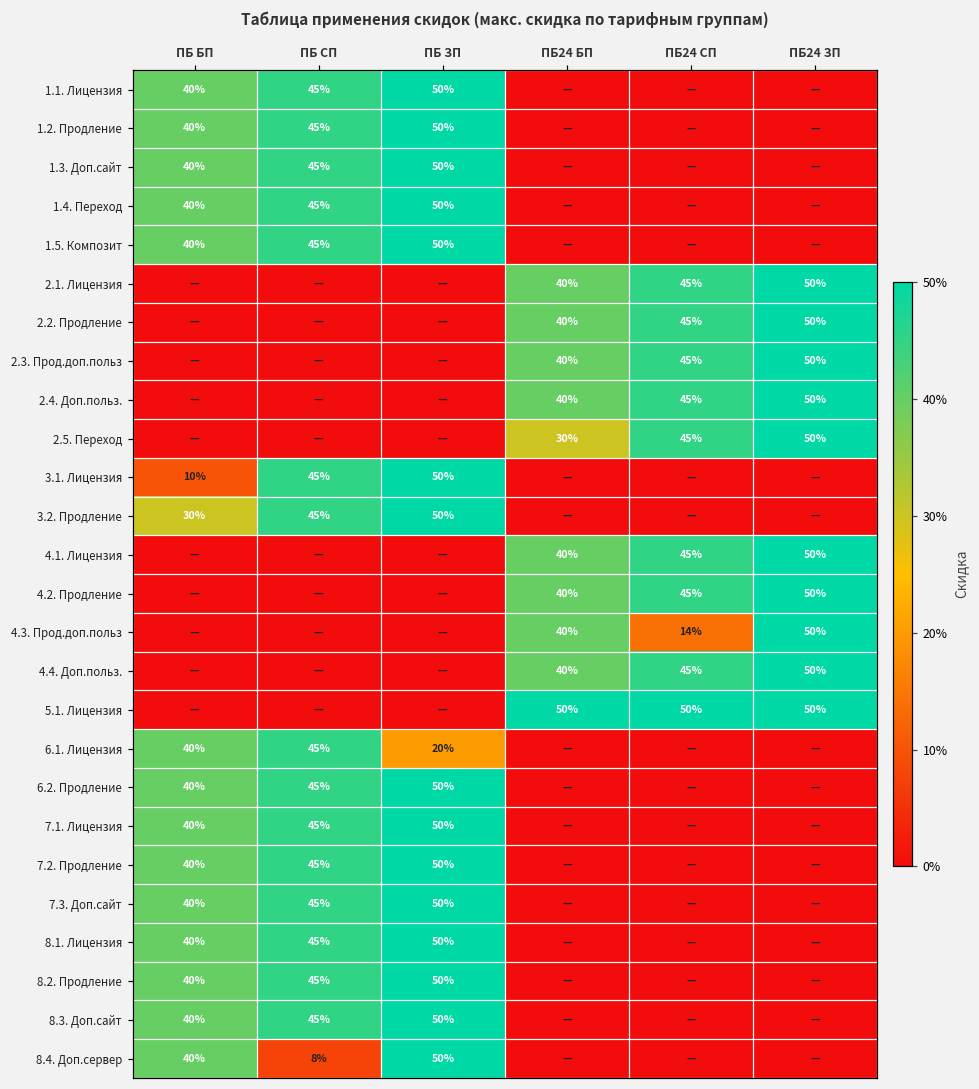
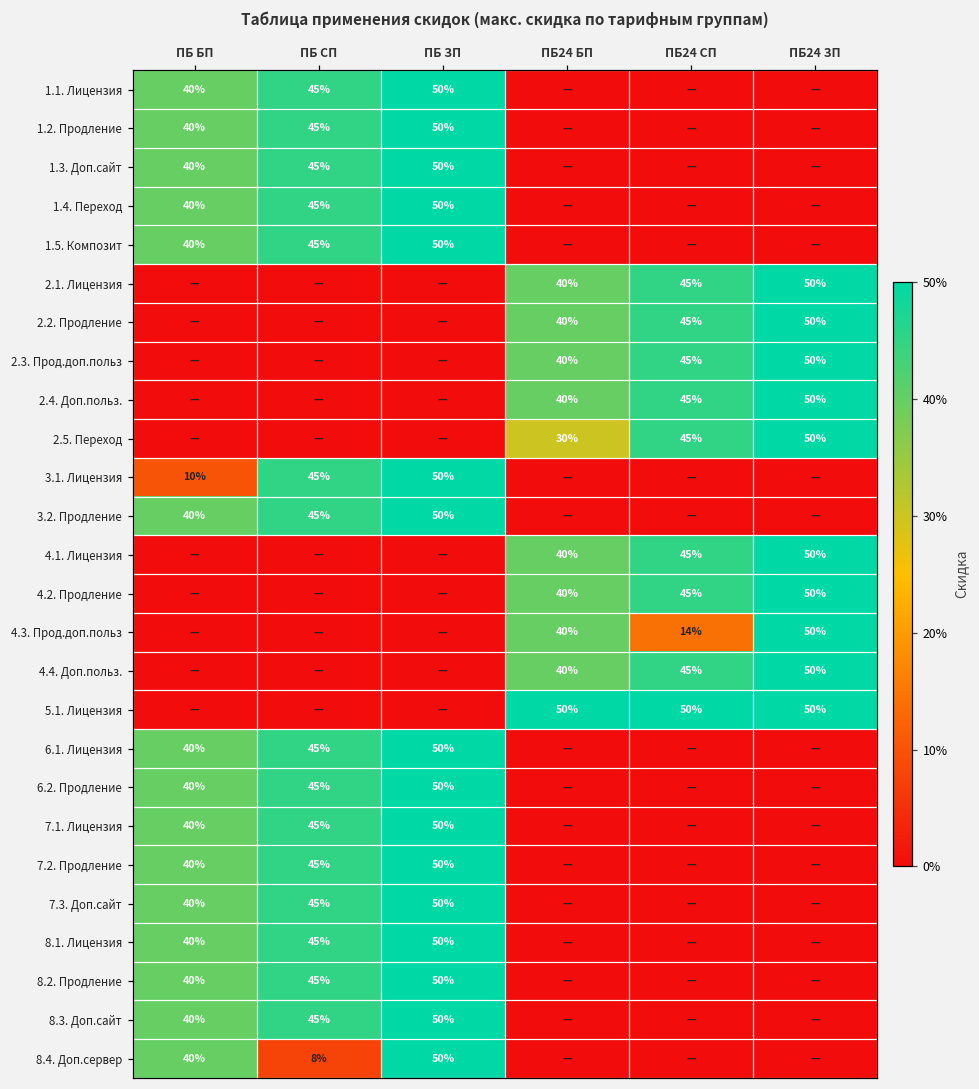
3.2. Продление, ПБ БП: 30% -> 40%
6.1. Лицензия, ПБ ЗП: 20% -> 50%
